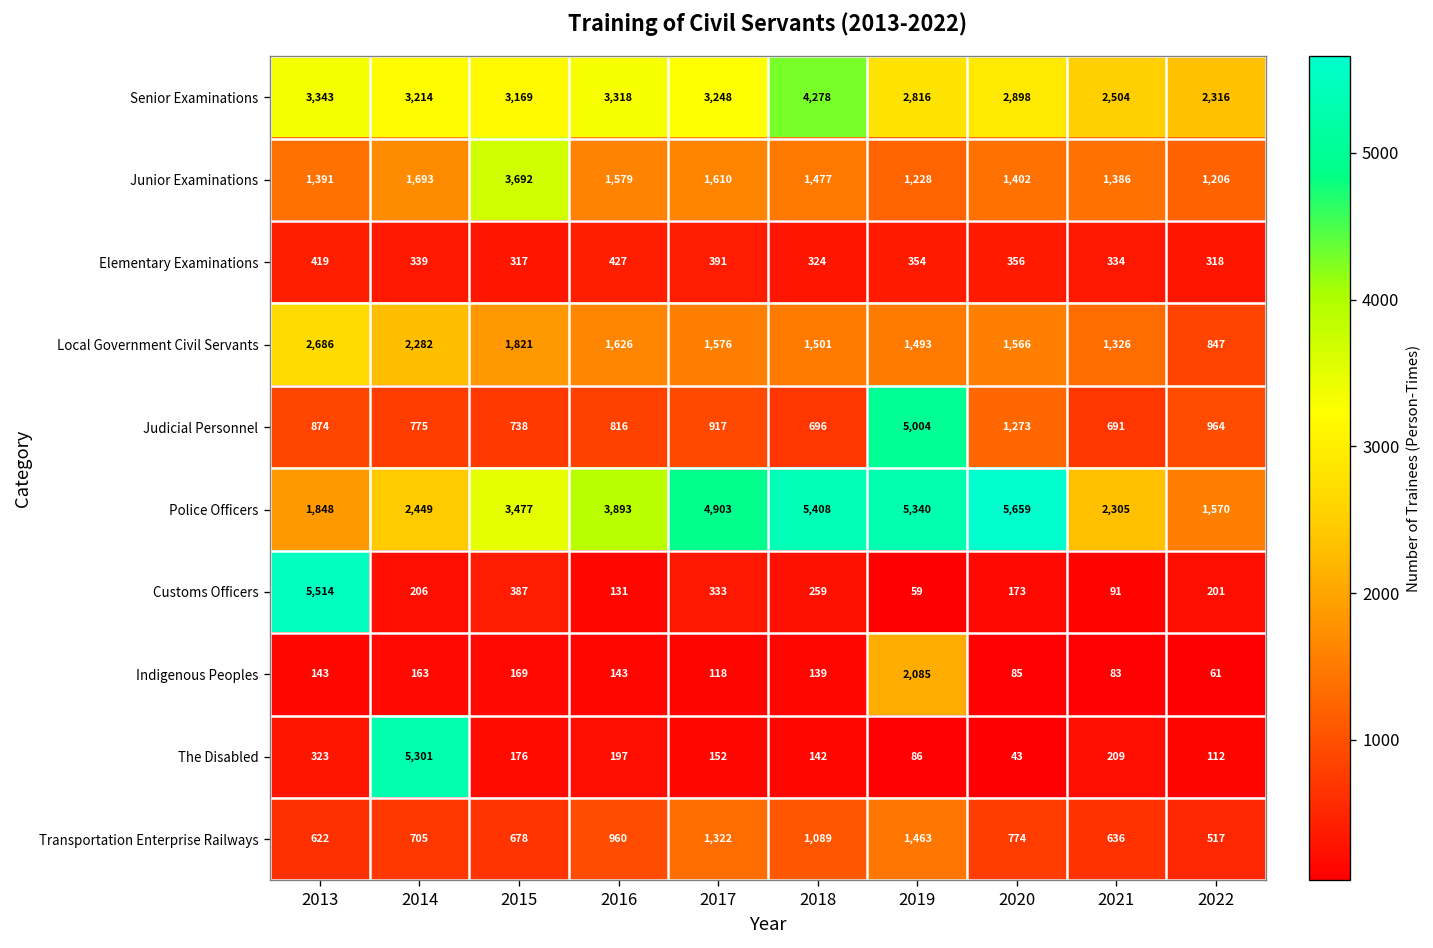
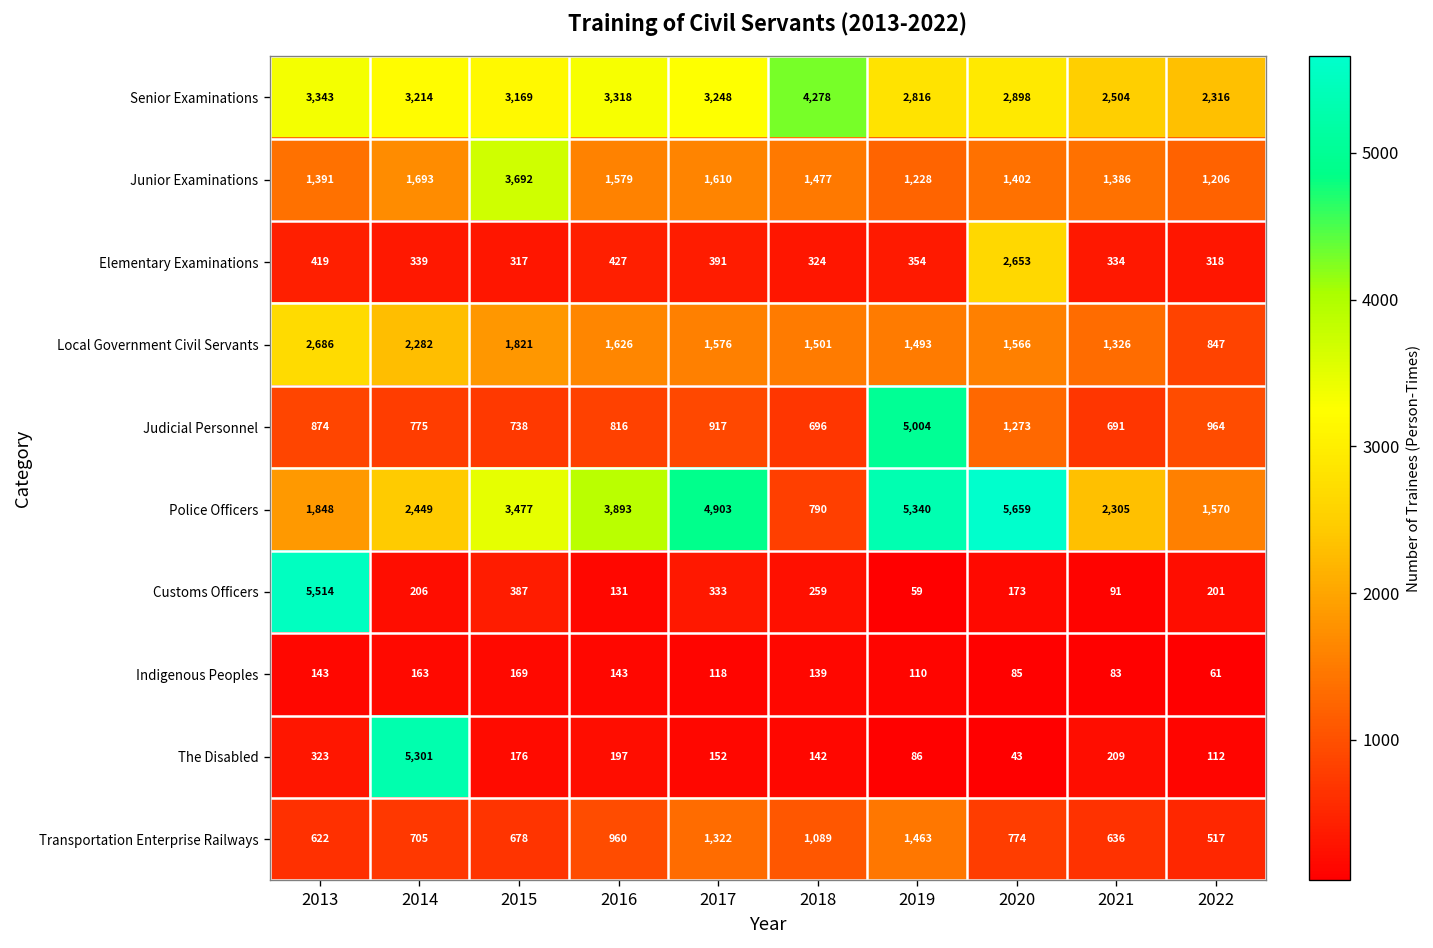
Elementary Examinations, 2020: 356 -> 2,653
Police Officers, 2018: 5,408 -> 790
Indigenous Peoples, 2019: 2,085 -> 110
